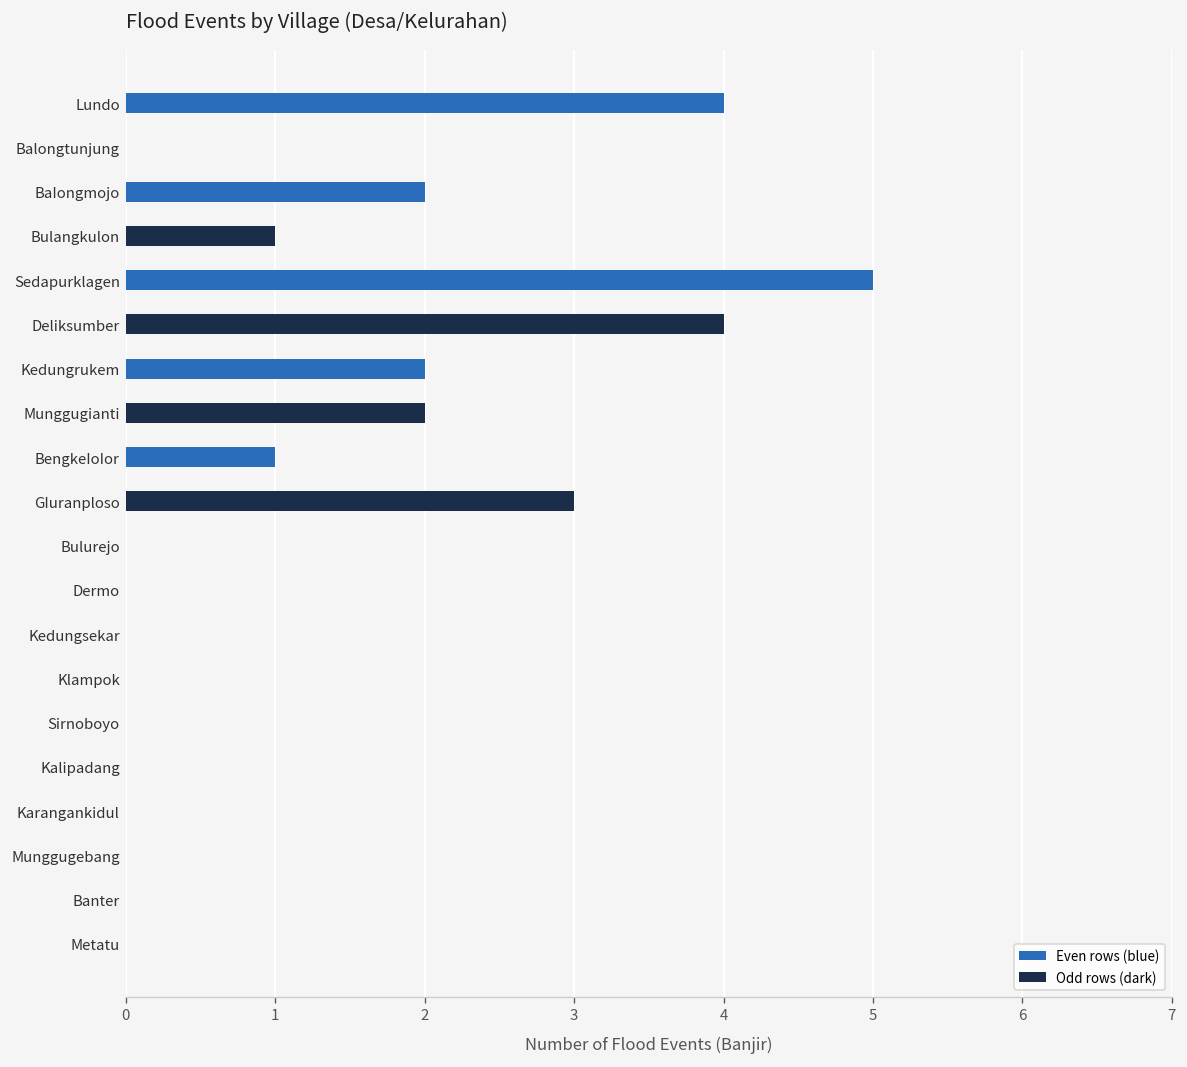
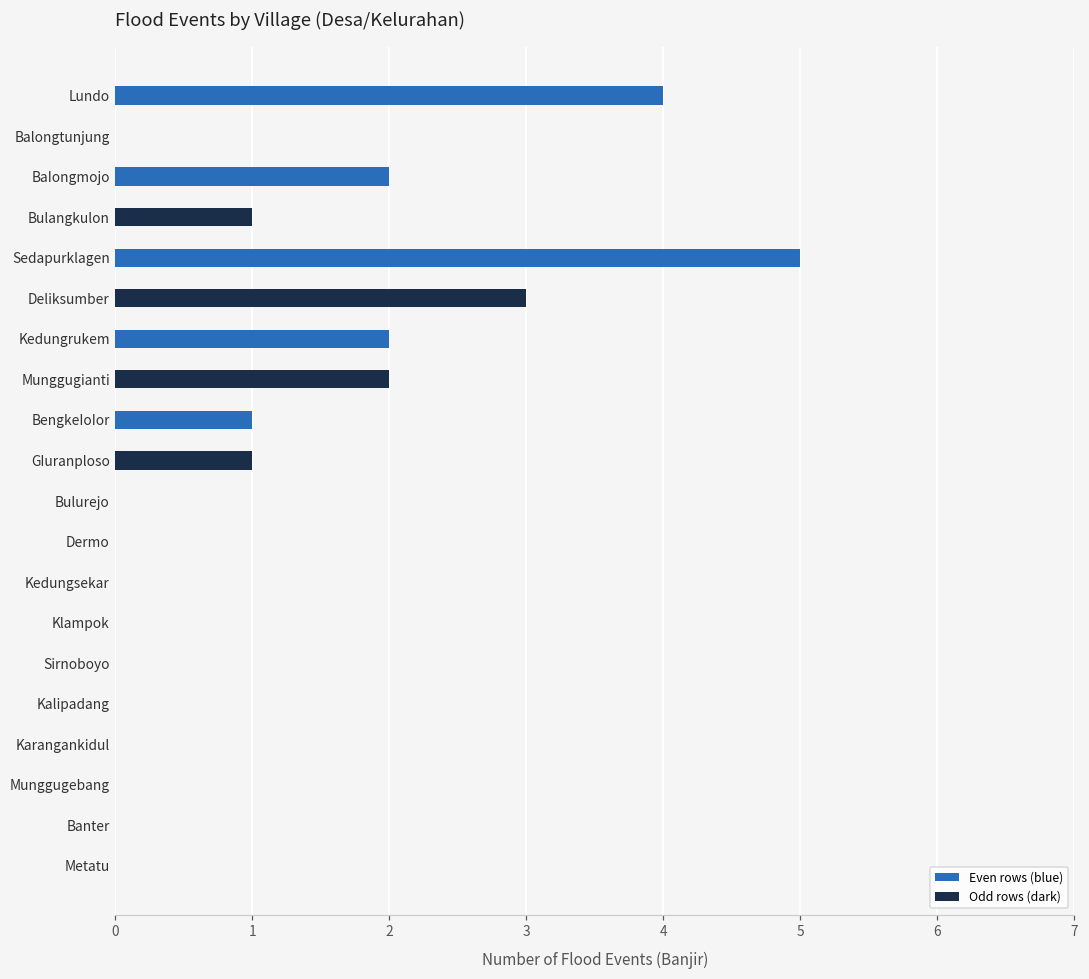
Deliksumber: 4 -> 3
GIuranploso: 3 -> 1
